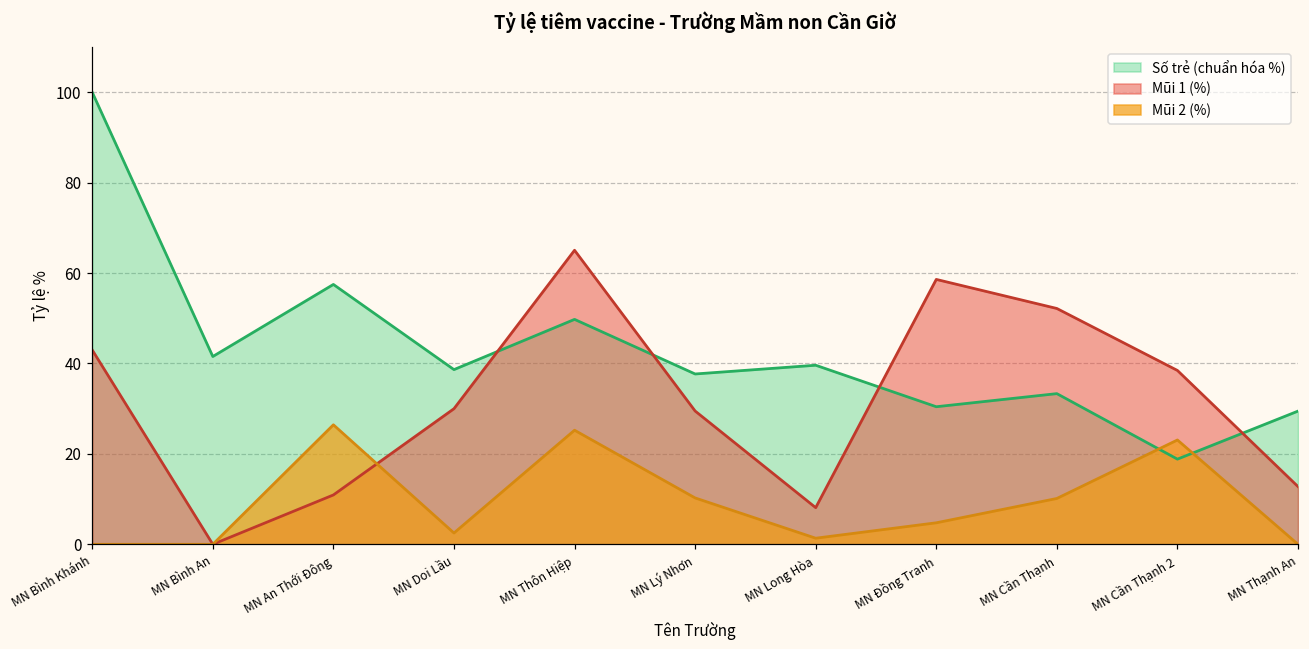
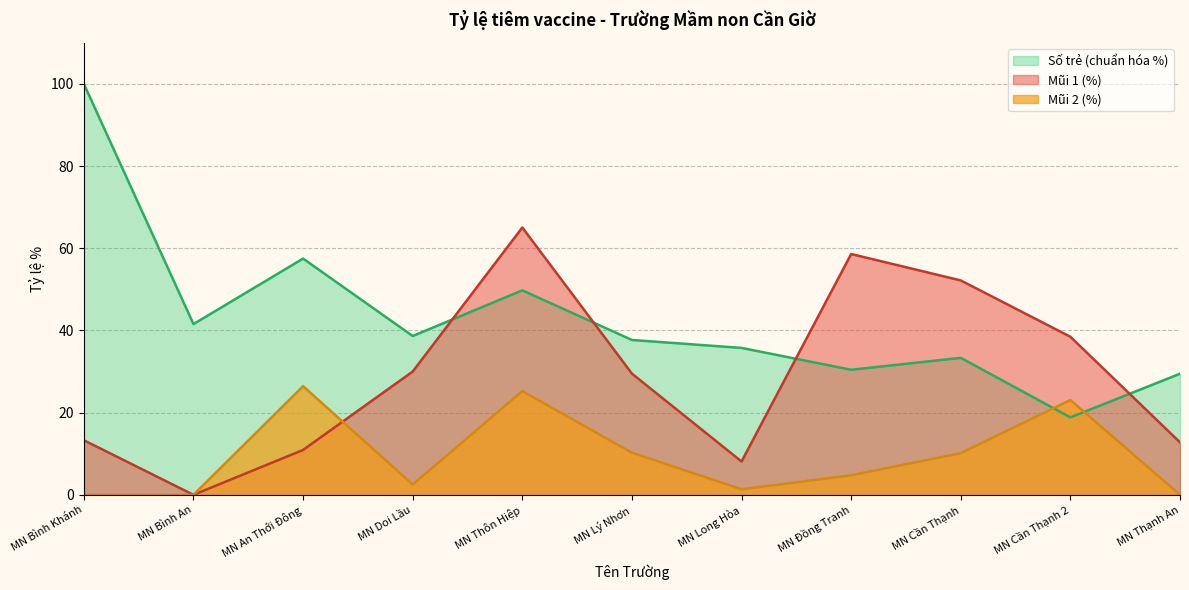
Mũi 1 (%), MN Bình Khánh: 43 -> 13
Số trẻ (chuẩn hóa %), MN Long Hòa: 40 -> 36
